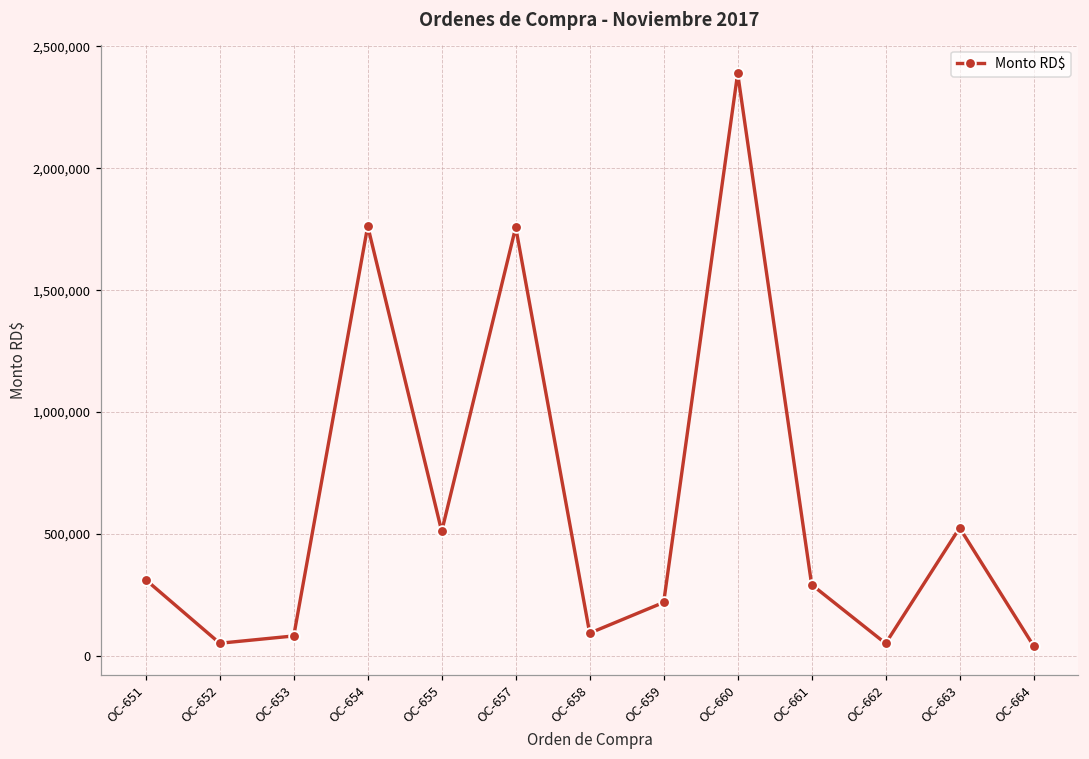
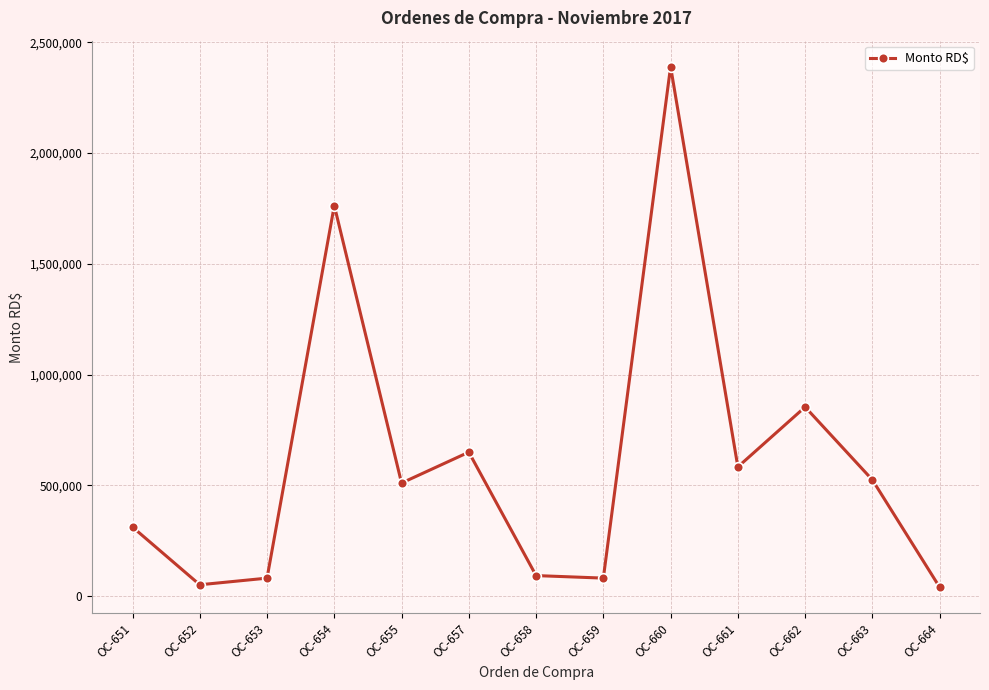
OC-657: 1,760,000 -> 650,000
OC-659: 220,000 -> 80,000
OC-661: 290,000 -> 580,000
OC-662: 50,000 -> 850,000
